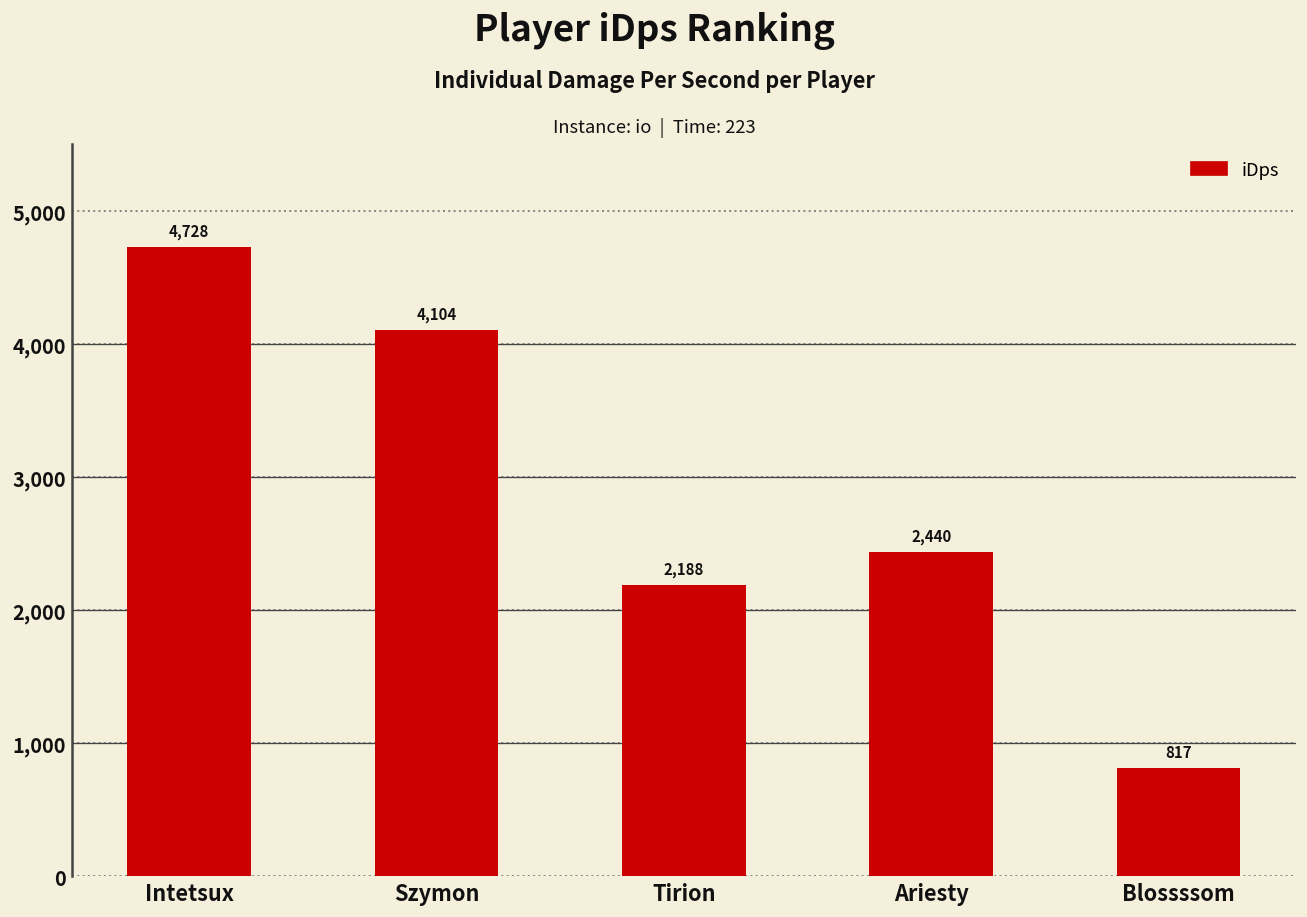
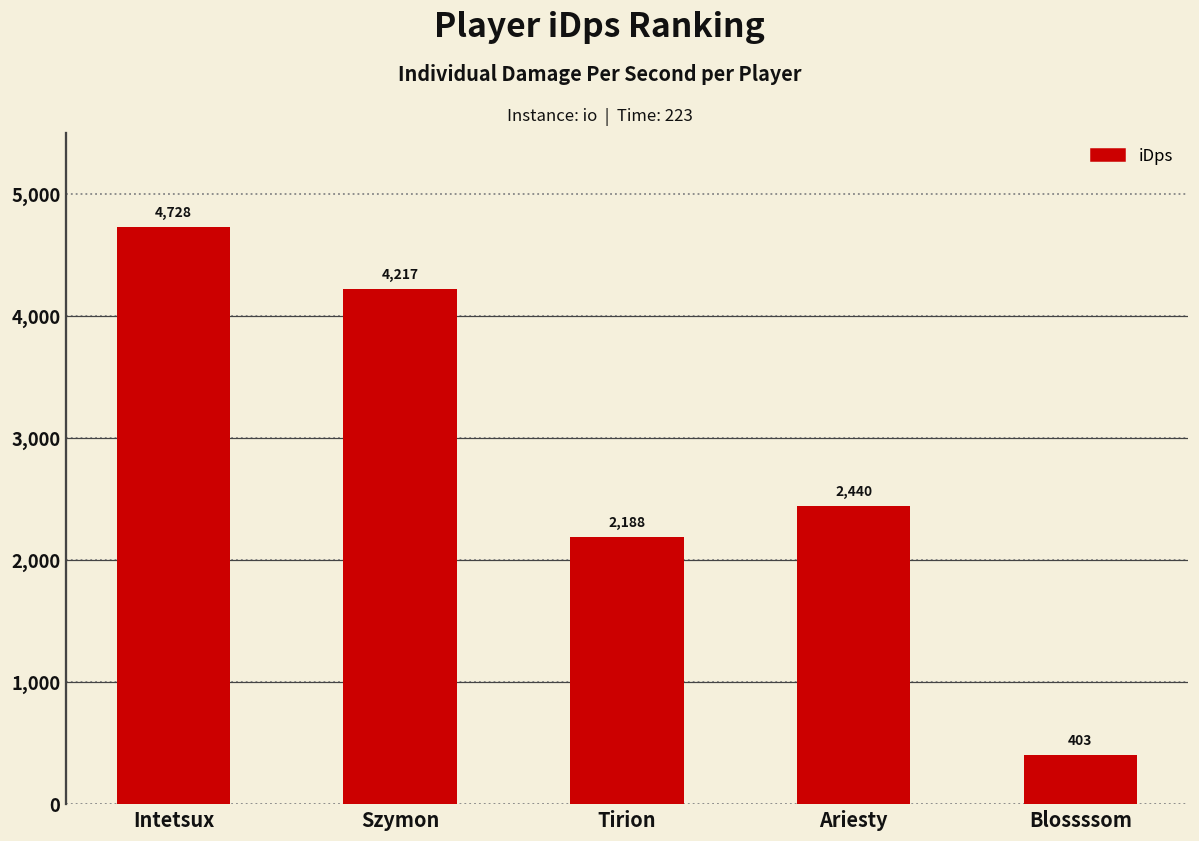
Szymon: 4,104 -> 4,217
Blossssom: 817 -> 403
